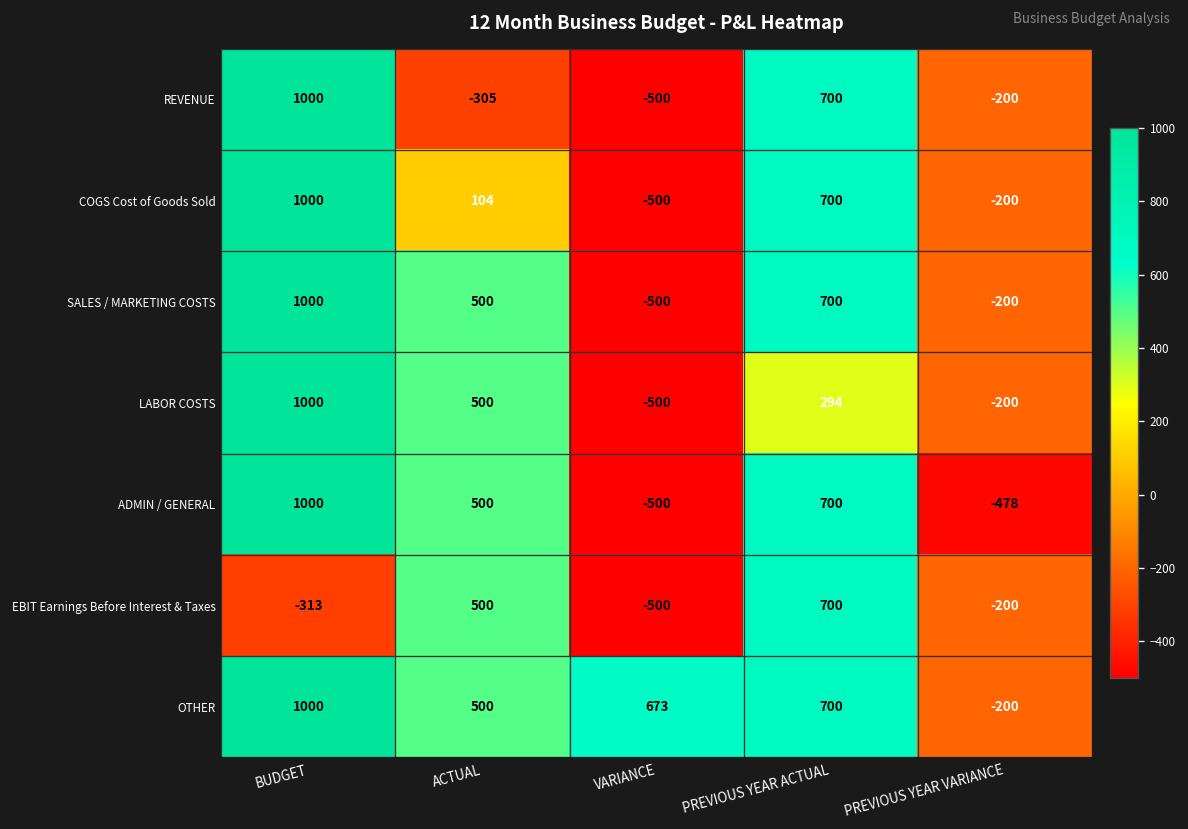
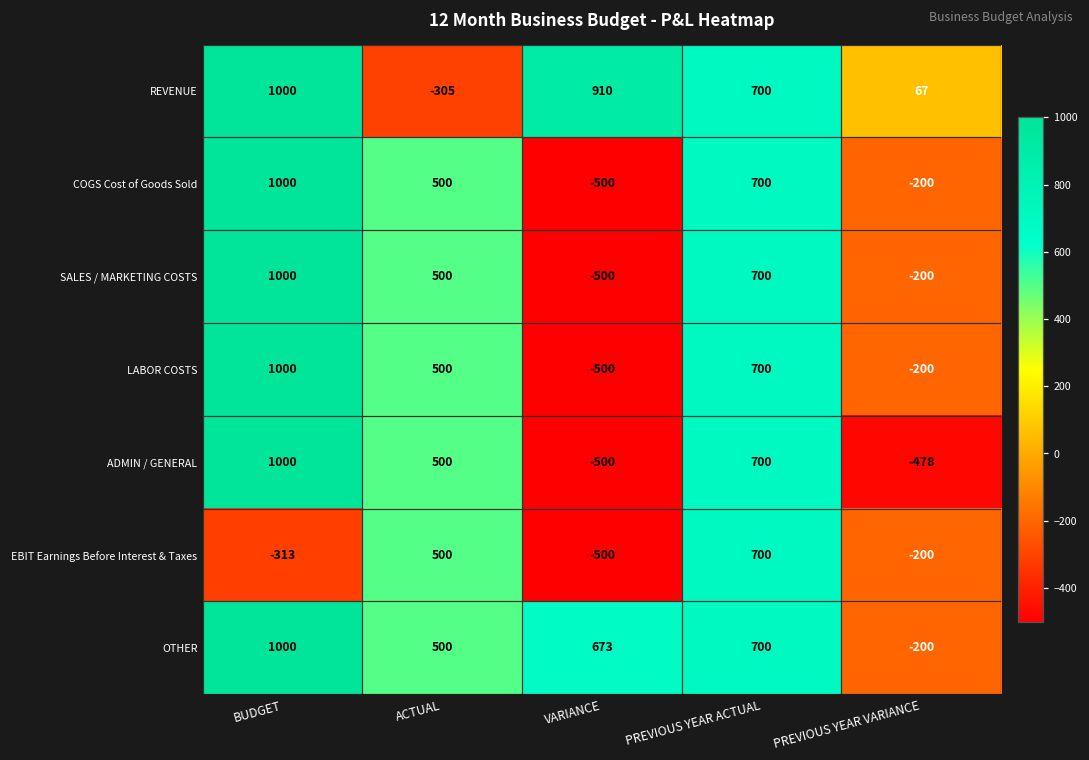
REVENUE, VARIANCE: -500 -> 910
REVENUE, PREVIOUS YEAR VARIANCE: -200 -> 67
COGS Cost of Goods Sold, ACTUAL: 104 -> 500
LABOR COSTS, PREVIOUS YEAR ACTUAL: 294 -> 700
